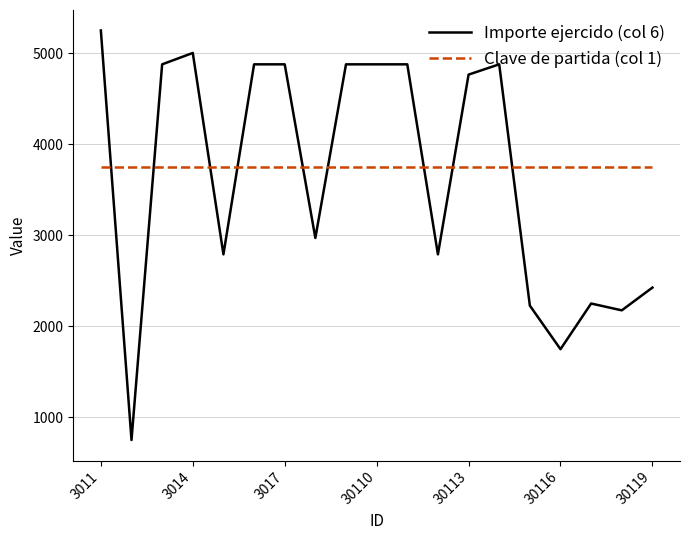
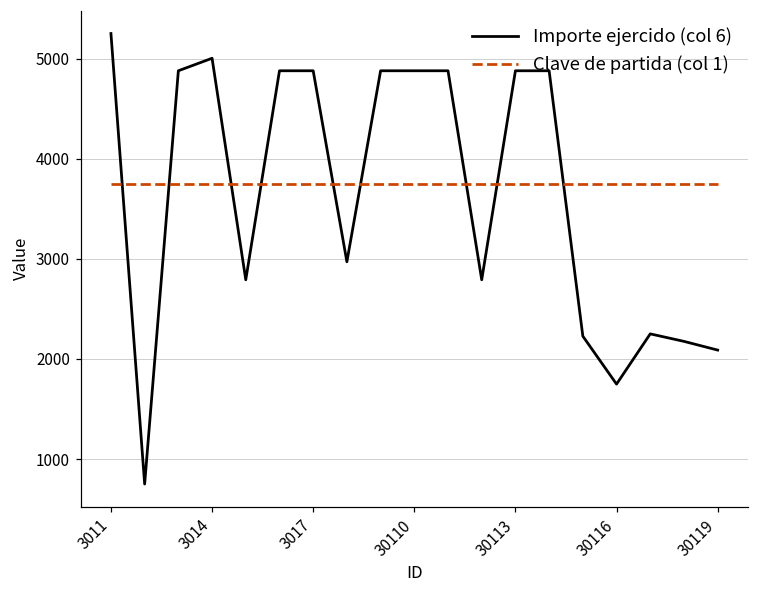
Importe ejercido (col 6), 30113: 4800 -> 4900
Importe ejercido (col 6), 30119: 2400 -> 2100
